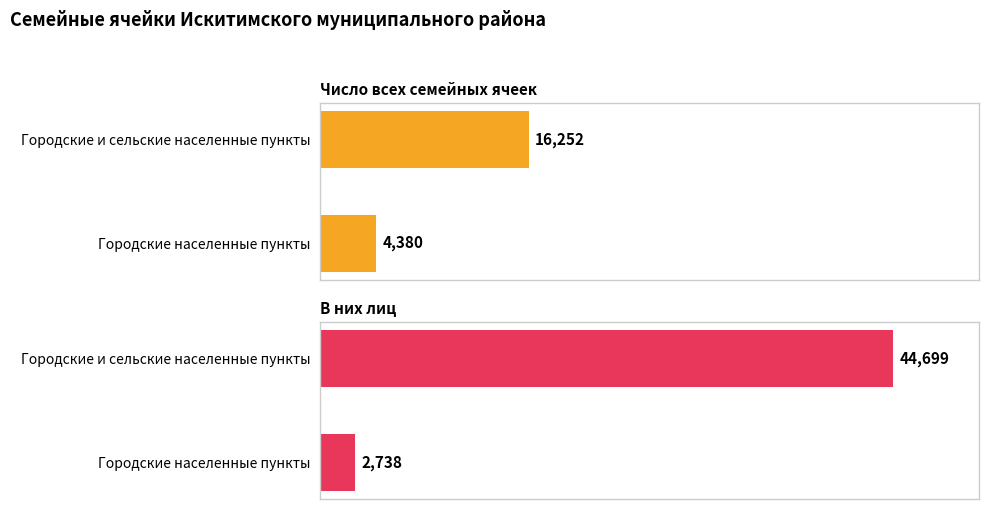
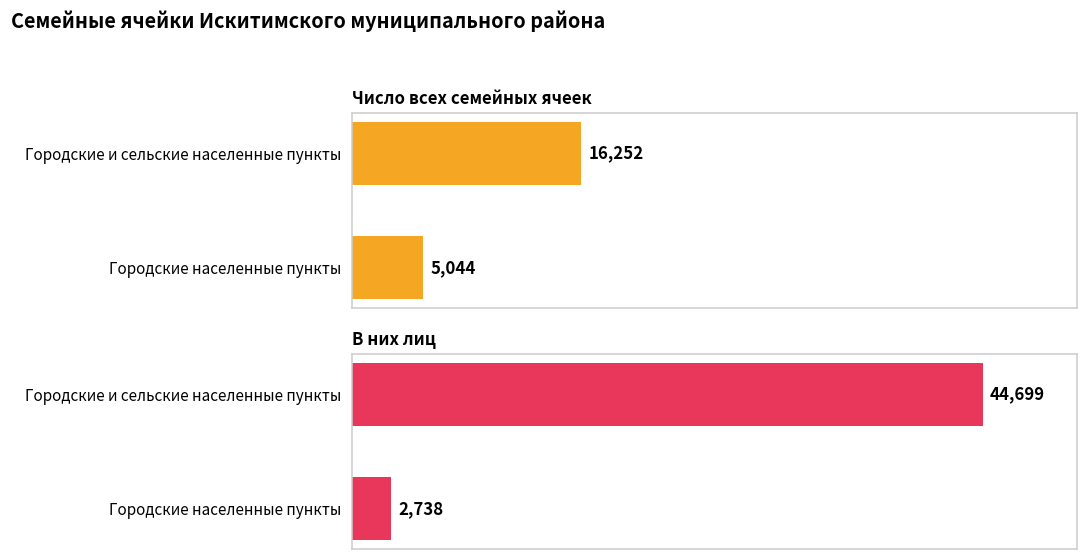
Число всех семейных ячеек, Городские населенные пункты: 4,380 -> 5,044
